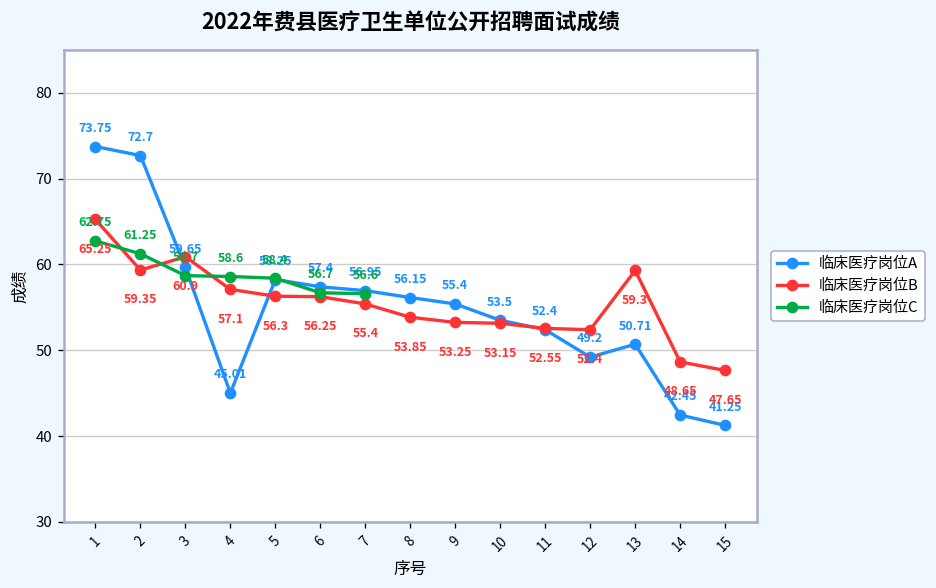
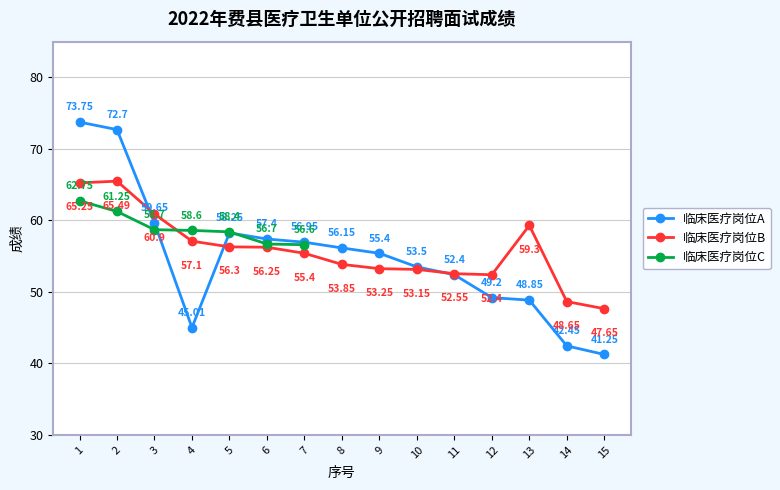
临床医疗岗位B, 2: 59.35 -> 65.49
临床医疗岗位A, 13: 50.71 -> 48.85
